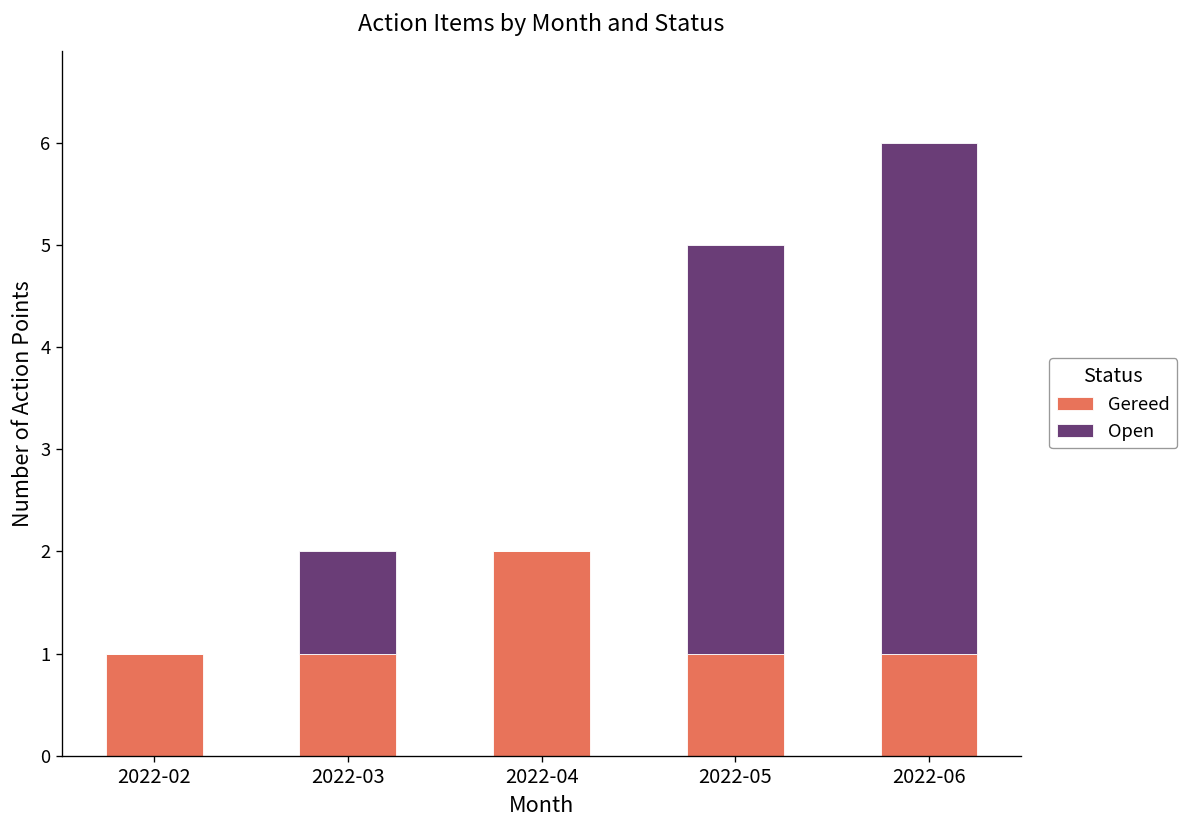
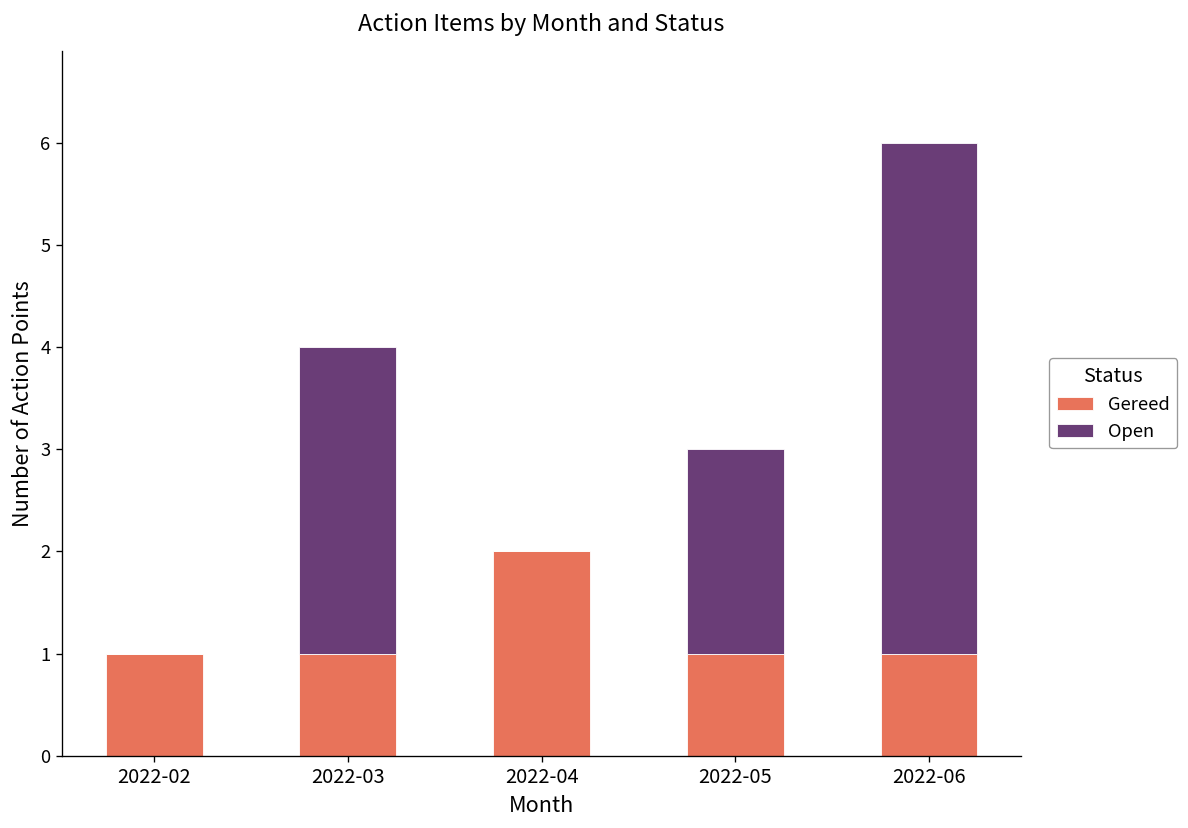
Open, 2022-03: 1 -> 3
Open, 2022-05: 4 -> 2
